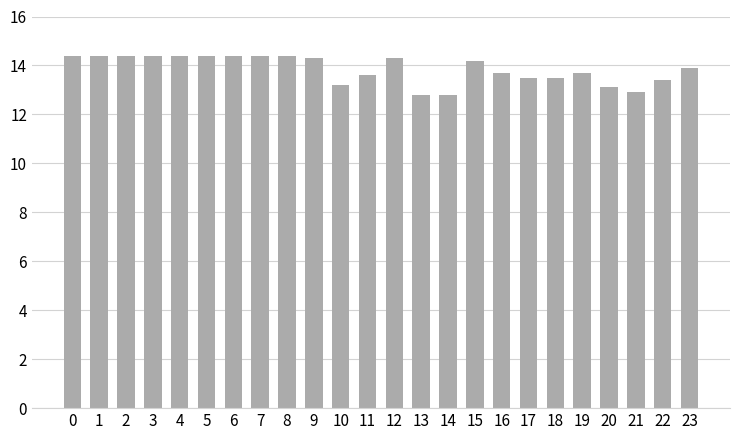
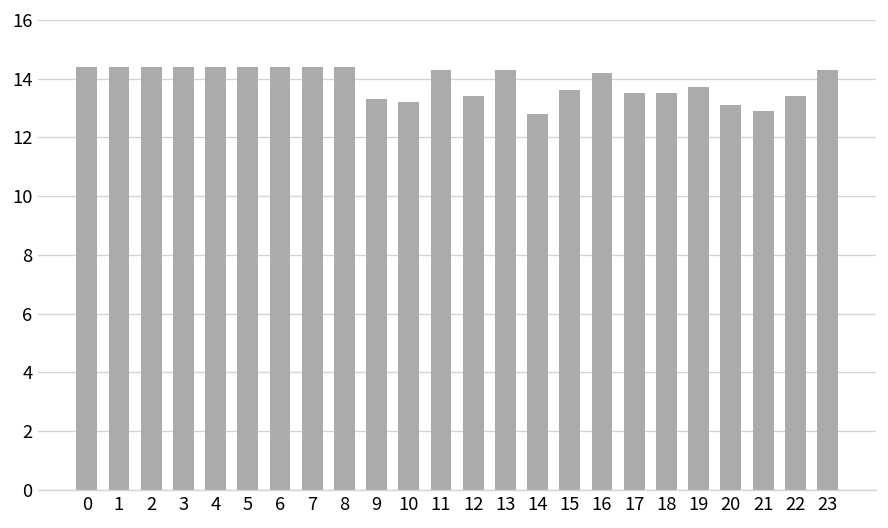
9: 14.3 -> 13.3
11: 13.6 -> 14.3
12: 14.3 -> 13.4
13: 12.8 -> 14.3
15: 14.2 -> 13.6
16: 13.7 -> 14.2
23: 13.9 -> 14.3
